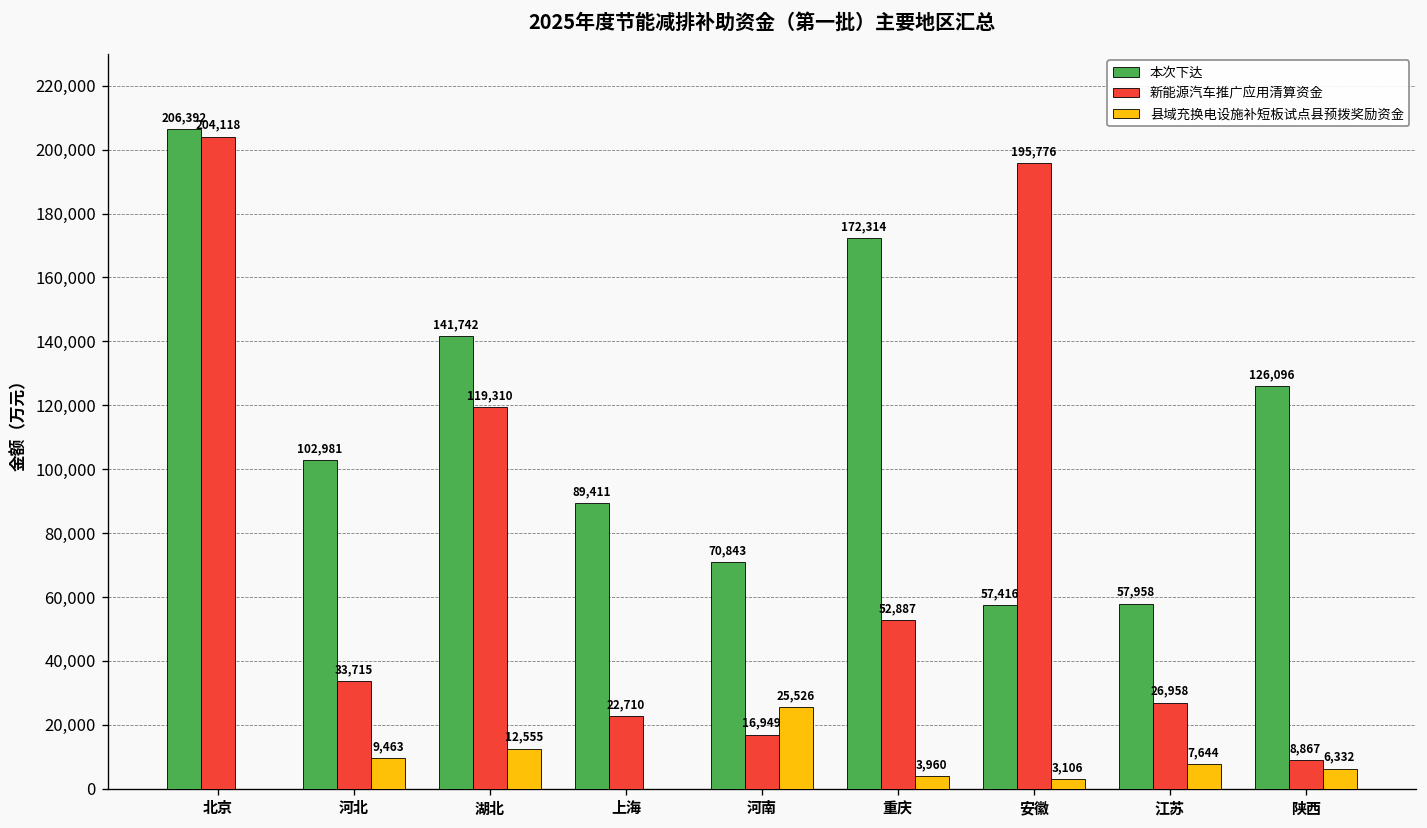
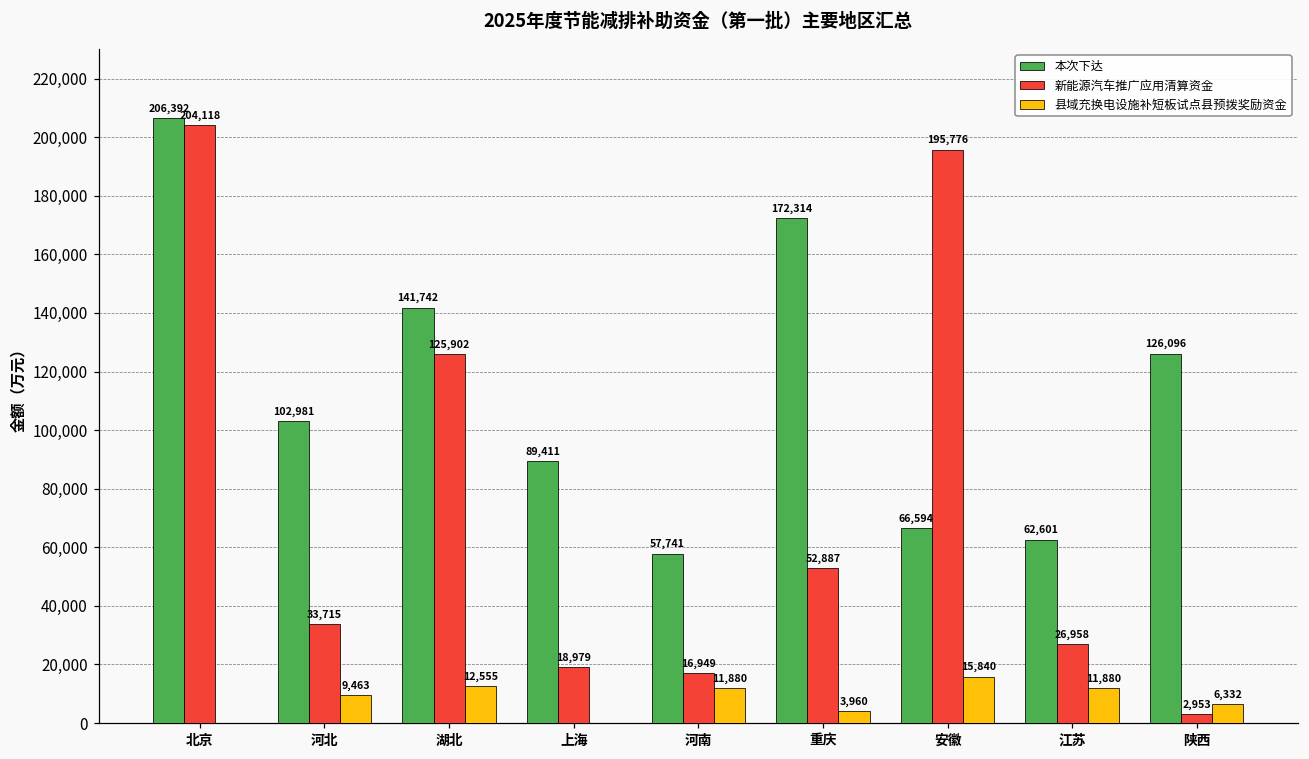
新能源汽车推广应用清算资金, 湖北: 119,310 -> 125,902
新能源汽车推广应用清算资金, 上海: 22,710 -> 18,979
本次下达, 河南: 70,843 -> 57,741
县域充换电设施补短板试点县预拨奖励资金, 河南: 25,526 -> 11,880
本次下达, 安徽: 57,416 -> 66,594
县域充换电设施补短板试点县预拨奖励资金, 安徽: 3,106 -> 15,840
本次下达, 江苏: 57,958 -> 62,601
县域充换电设施补短板试点县预拨奖励资金, 江苏: 7,644 -> 11,880
新能源汽车推广应用清算资金, 陕西: 8,867 -> 2,953
